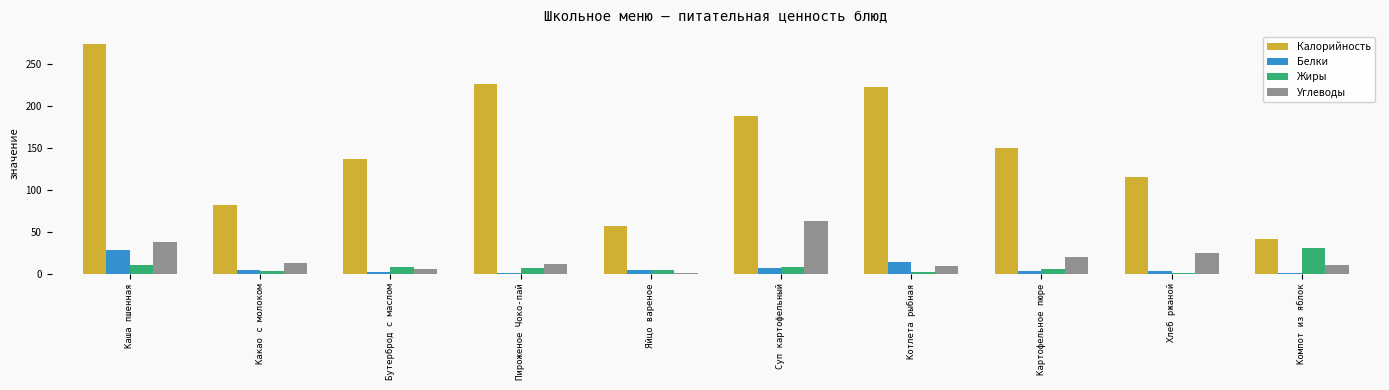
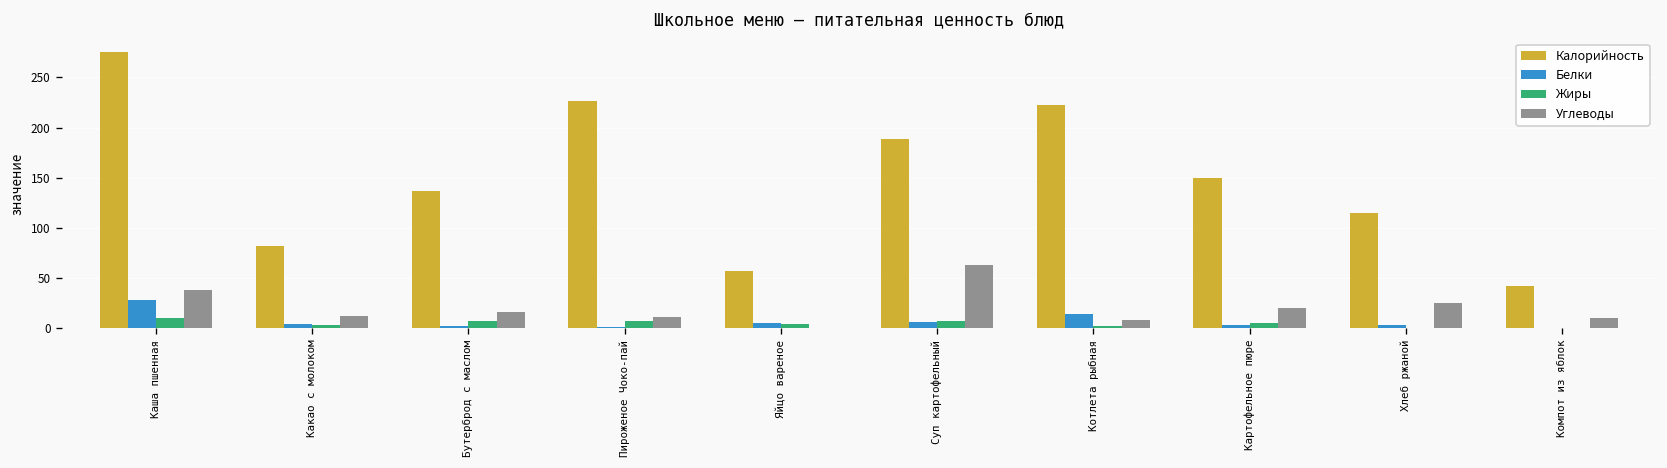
Углеводы, Бутерброд с маслом: 10 -> 20
Жиры, Компот из яблок: 30 -> 0
